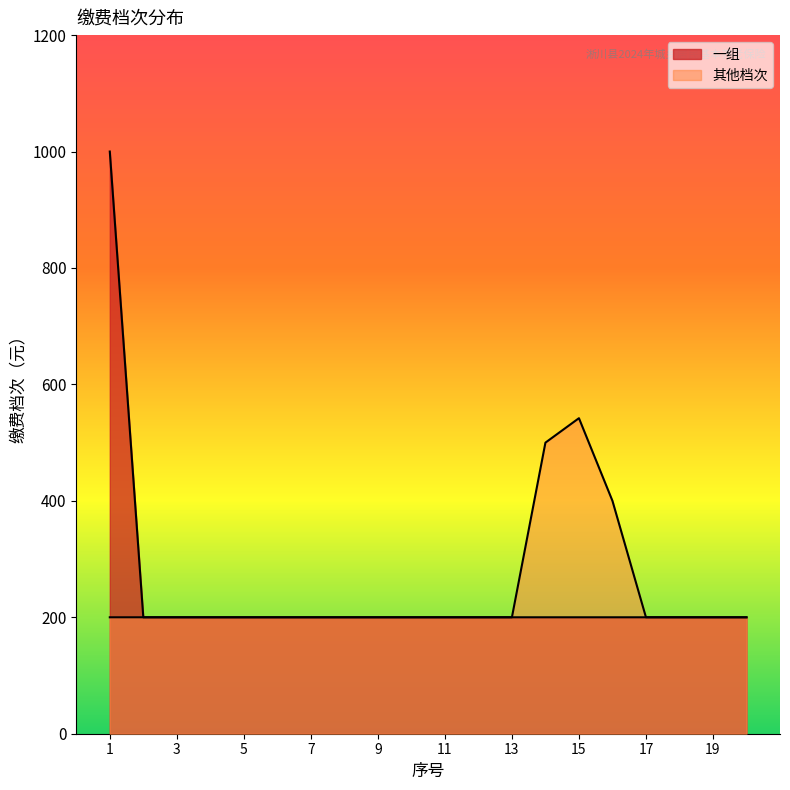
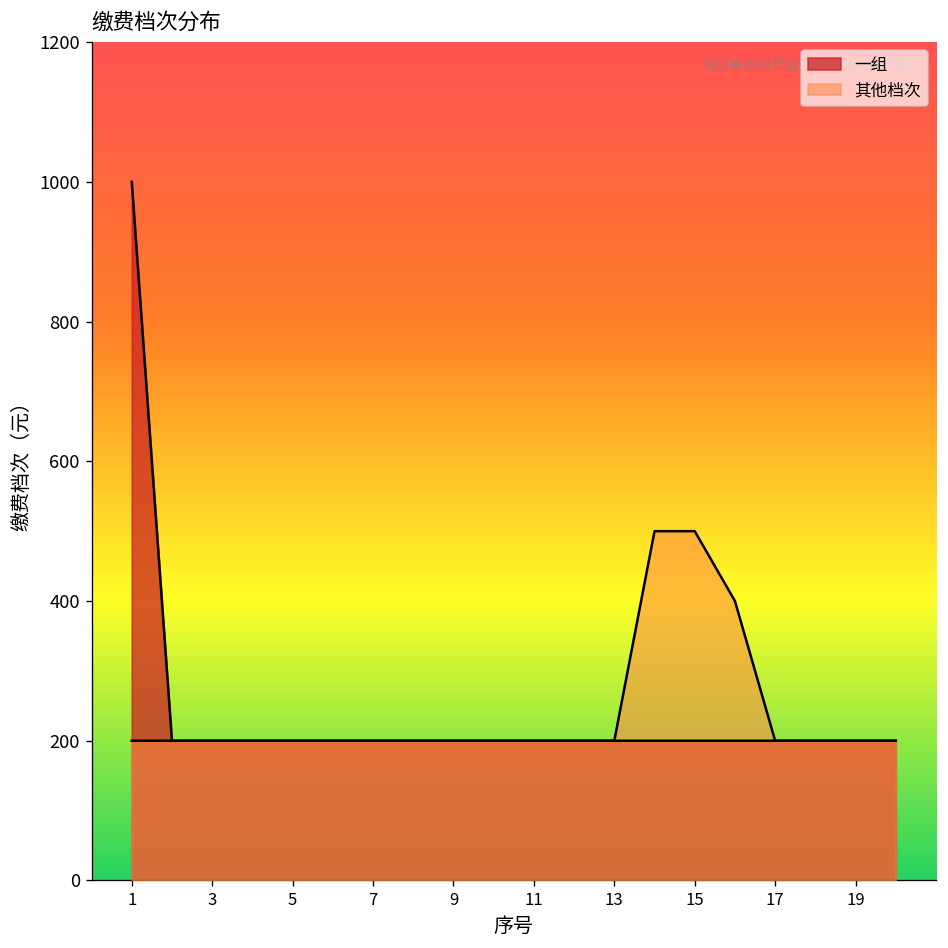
其他档次, 15: 540 -> 500
